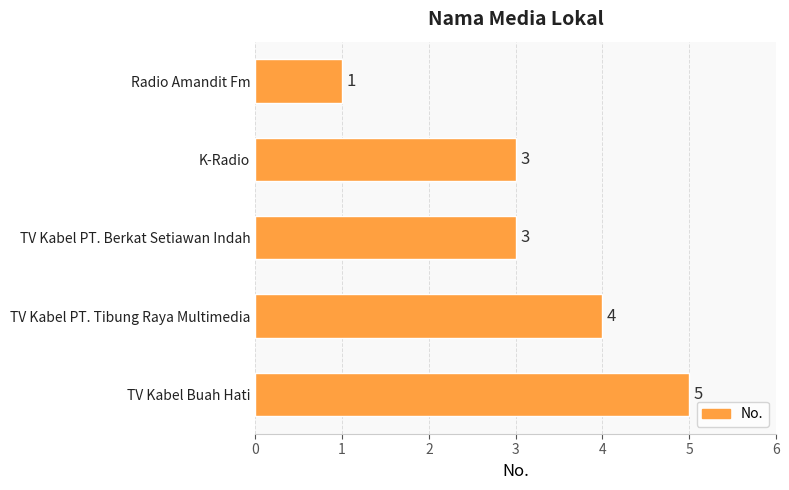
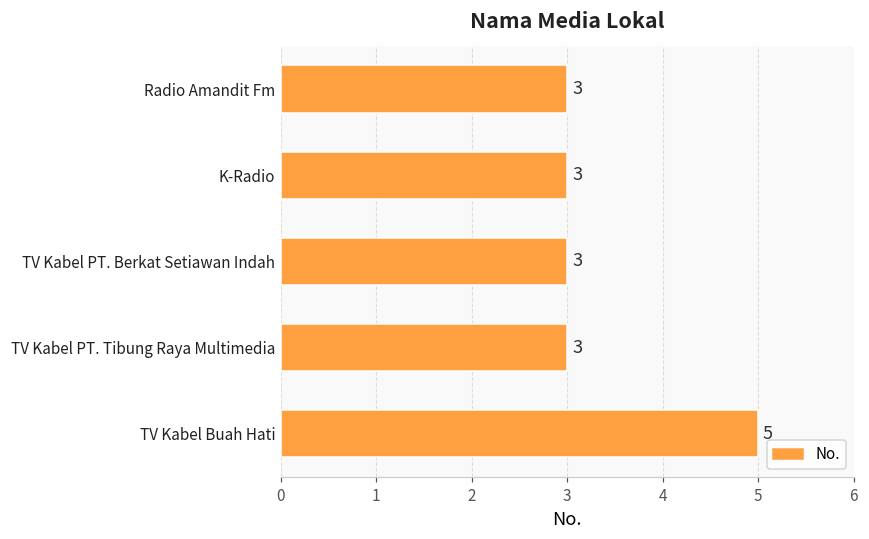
Radio Amandit Fm: 1 -> 3
TV Kabel PT. Tibung Raya Multimedia: 4 -> 3
